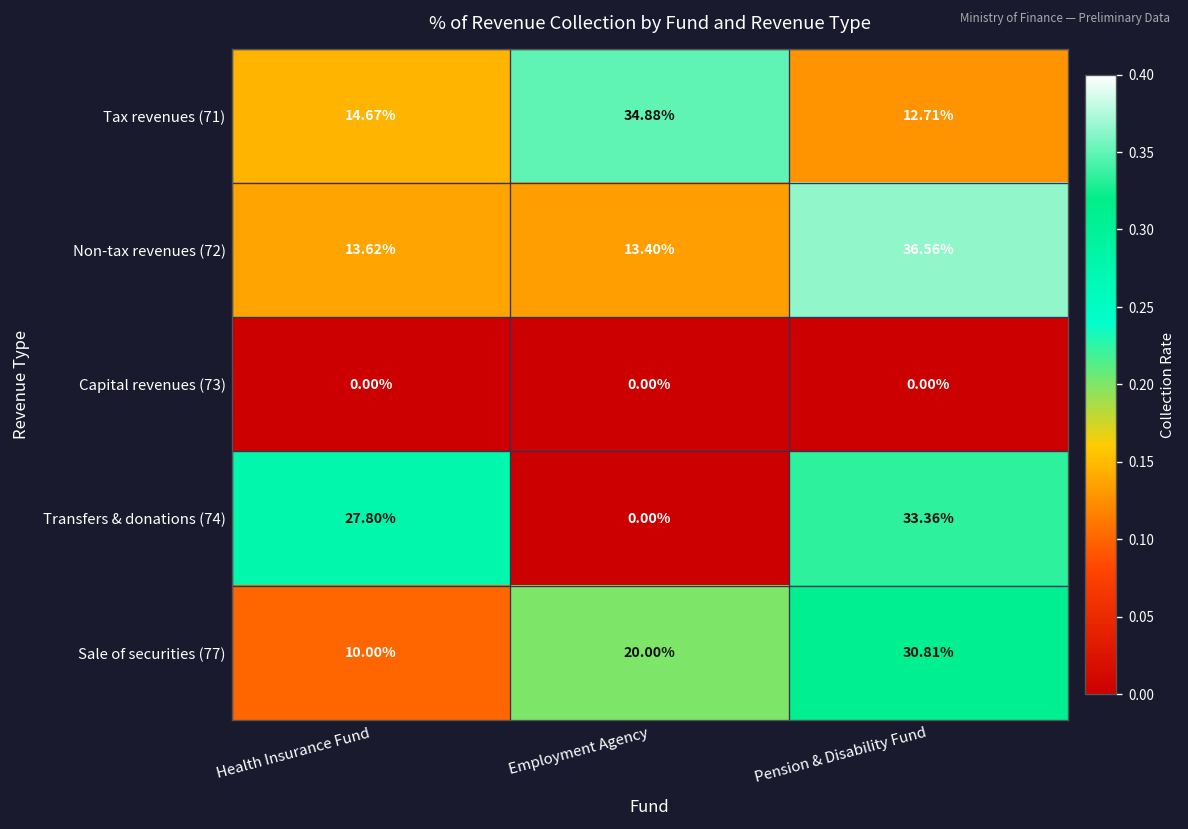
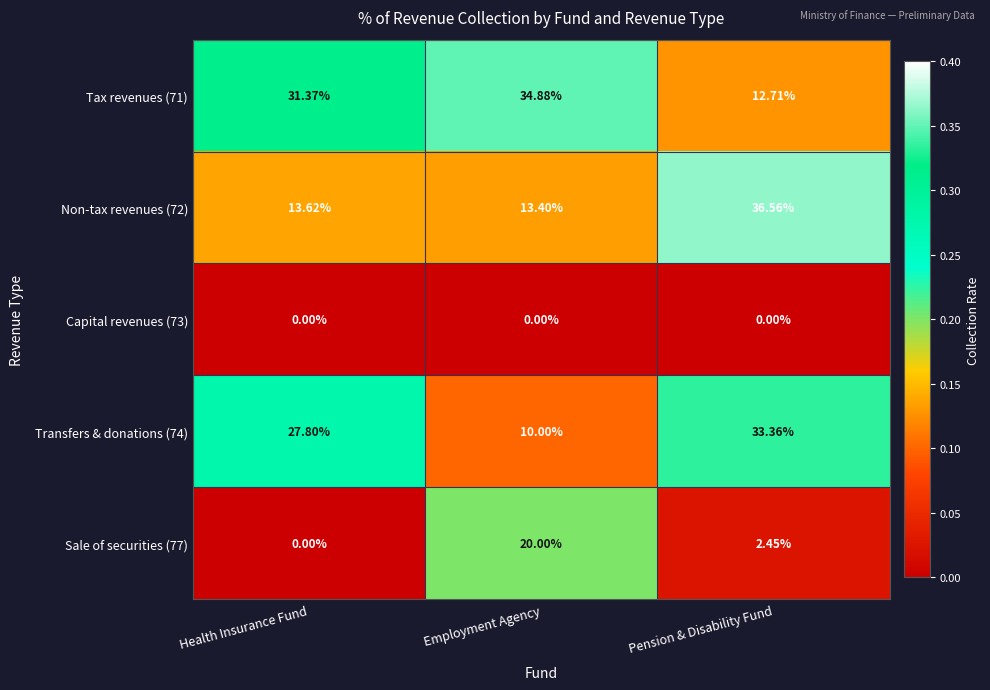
Tax revenues (71), Health Insurance Fund: 14.67% -> 31.37%
Transfers & donations (74), Employment Agency: 0.00% -> 10.00%
Sale of securities (77), Health Insurance Fund: 10.00% -> 0.00%
Sale of securities (77), Pension & Disability Fund: 30.81% -> 2.45%
